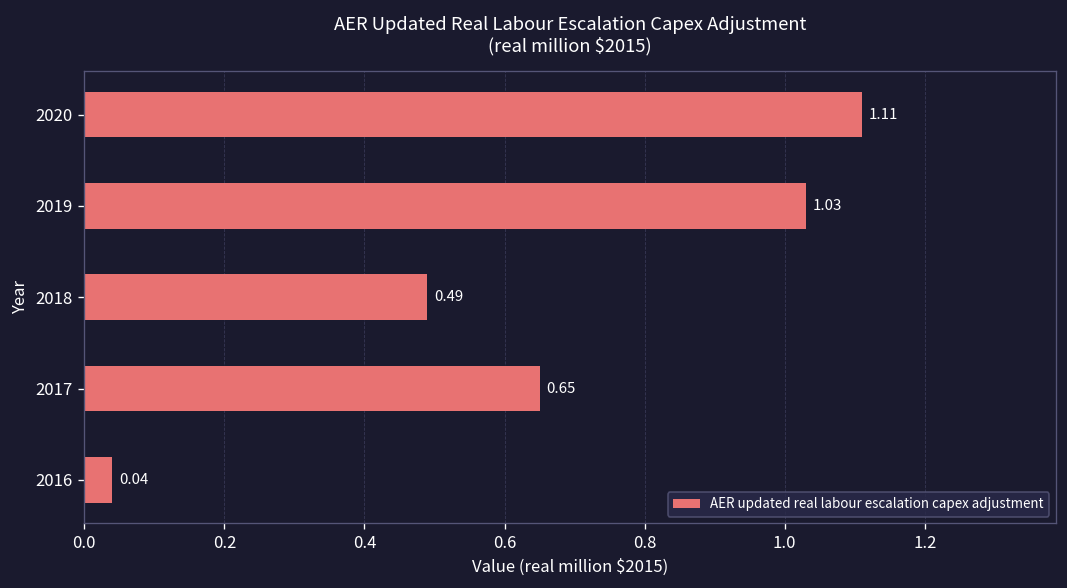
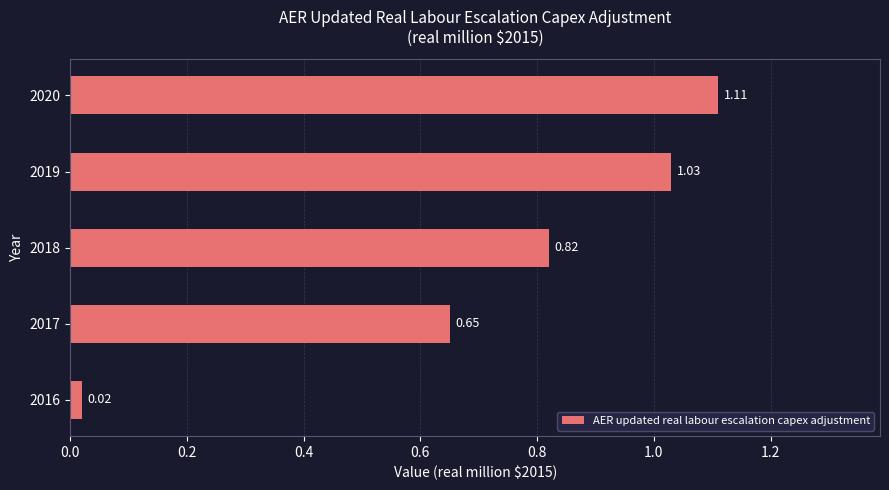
2018: 0.49 -> 0.82
2016: 0.04 -> 0.02
